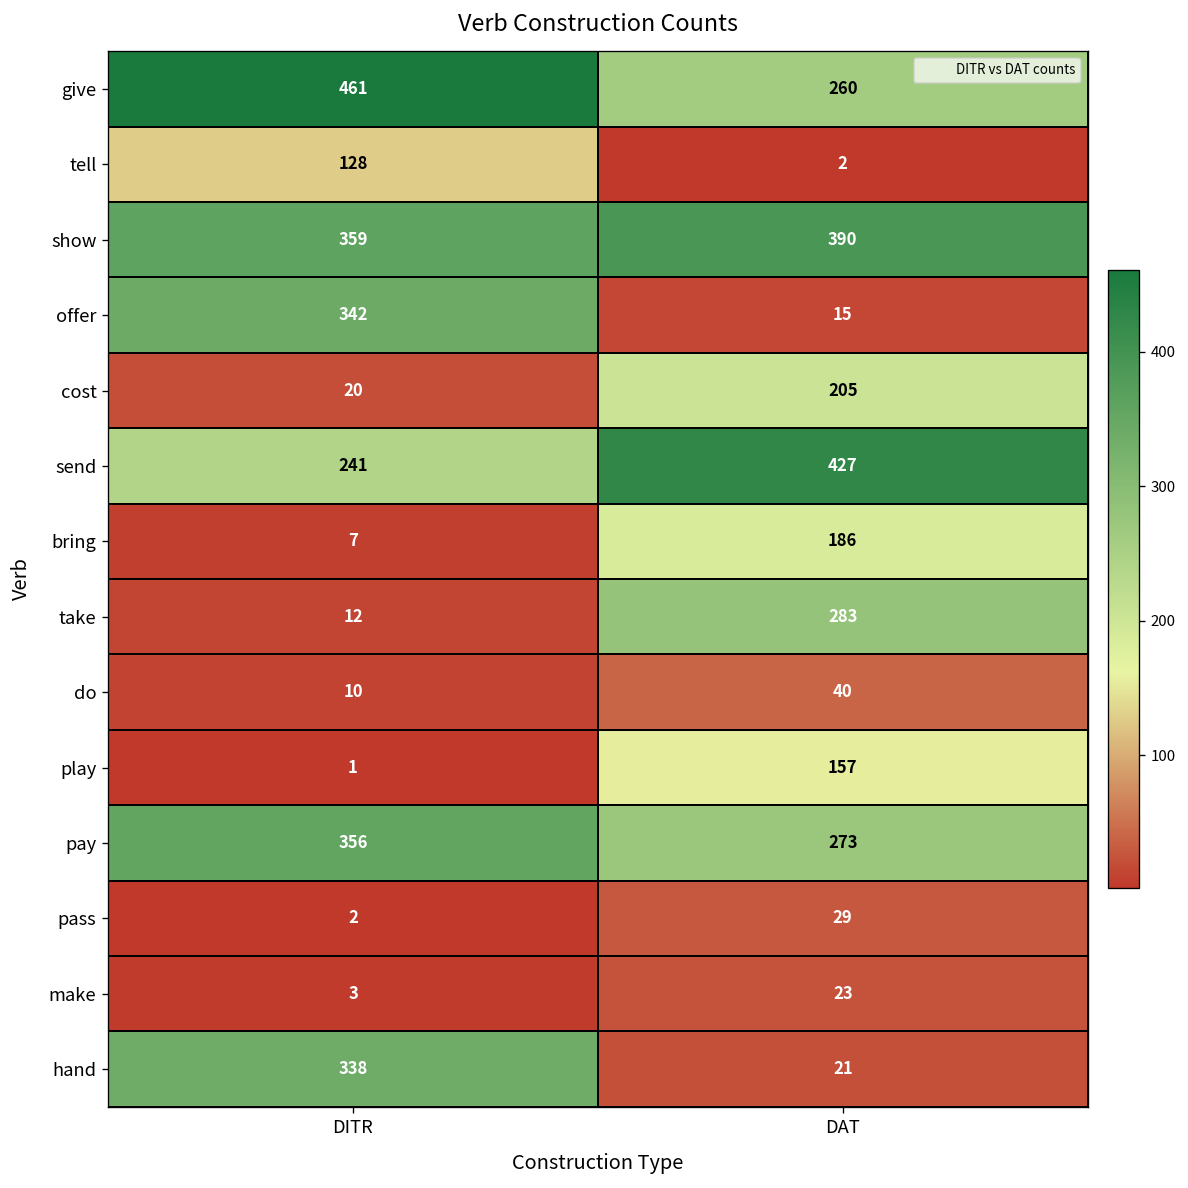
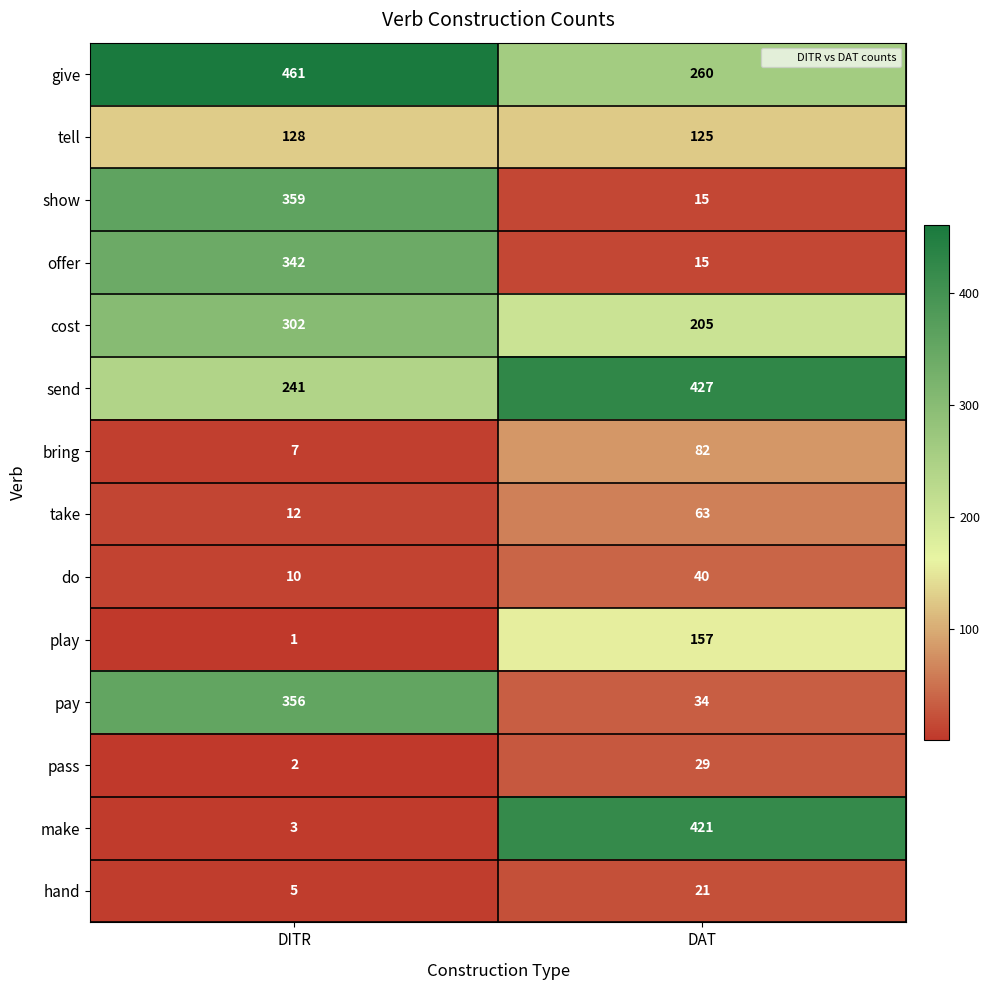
tell, DAT: 2 -> 125
show, DAT: 390 -> 15
cost, DITR: 20 -> 302
bring, DAT: 186 -> 82
take, DAT: 283 -> 63
pay, DAT: 273 -> 34
make, DAT: 23 -> 421
hand, DITR: 338 -> 5
